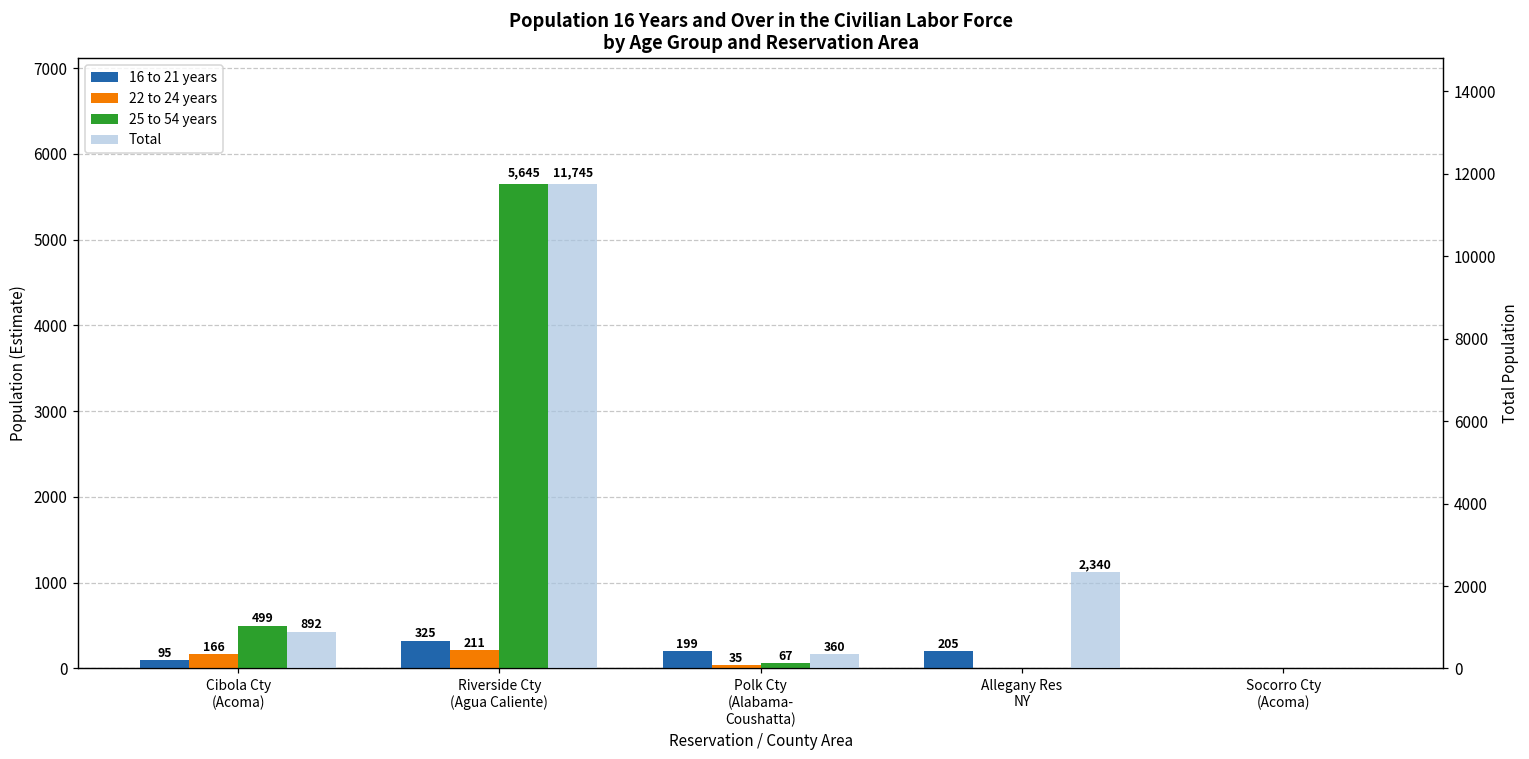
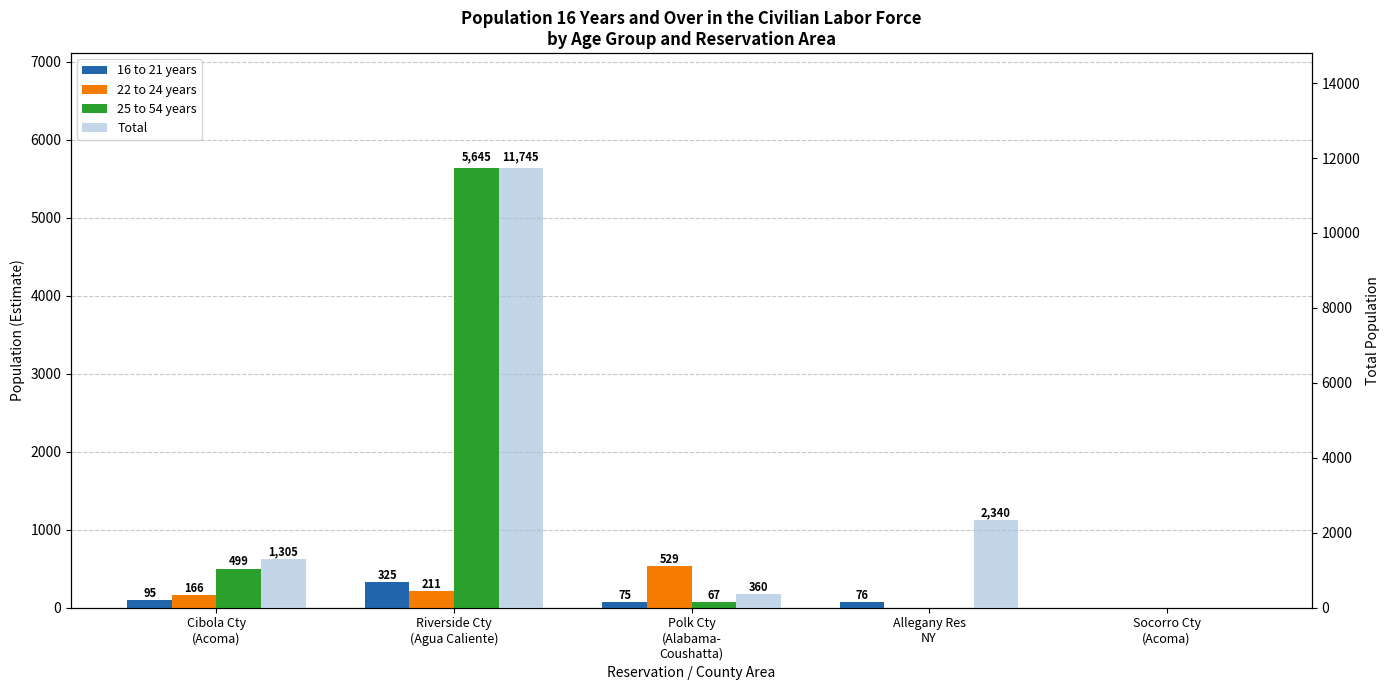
16 to 21 years, Polk Cty (Alabama- Coushatta): 199 -> 75
22 to 24 years, Polk Cty (Alabama- Coushatta): 35 -> 529
16 to 21 years, Allegany Res NY: 205 -> 76
Total, Cibola Cty (Acoma): 892 -> 1,305
